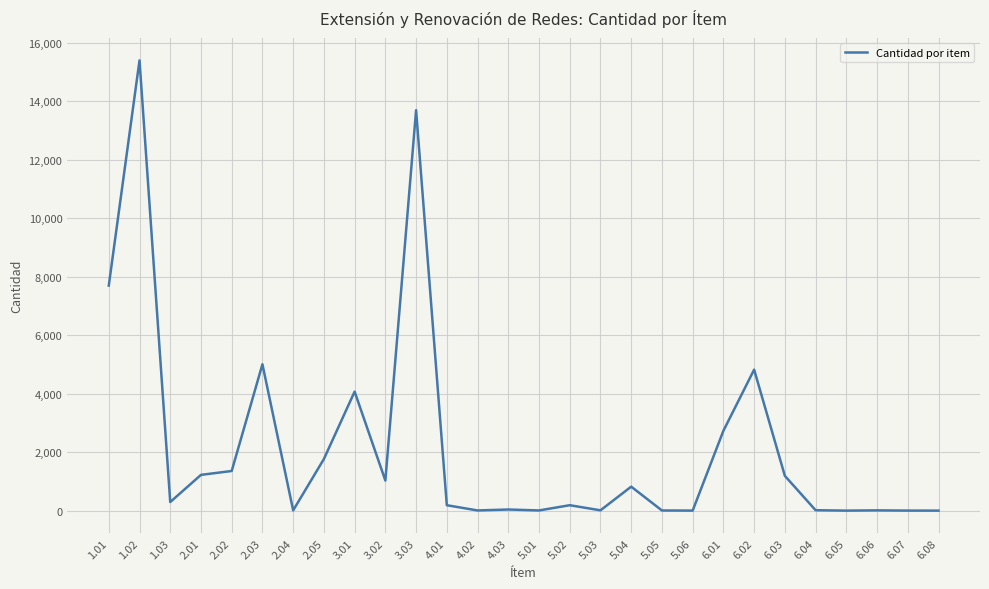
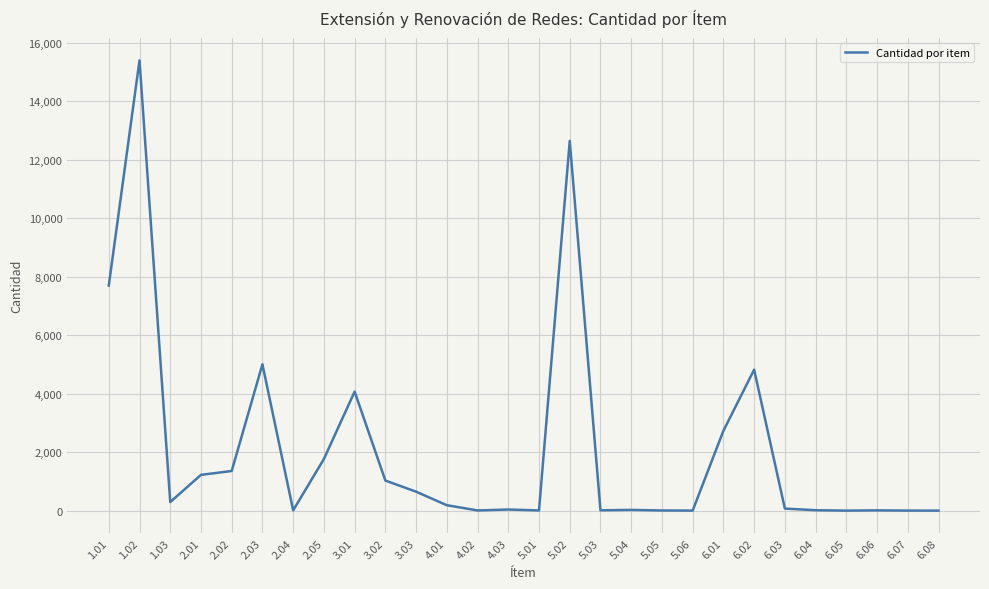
3.03: 13,700 -> 600
5.02: 200 -> 12,600
5.04: 800 -> 0
6.03: 1,200 -> 100
